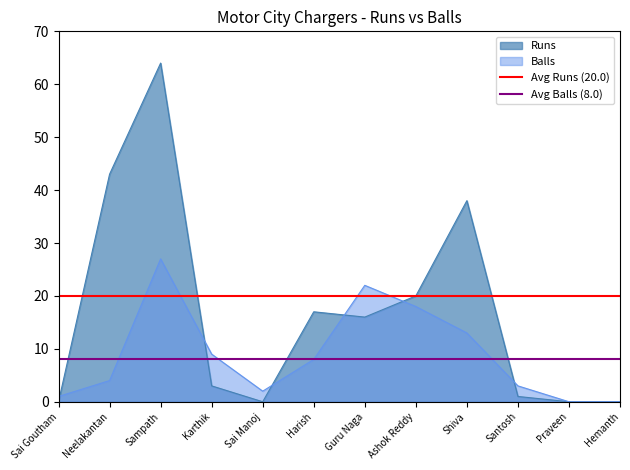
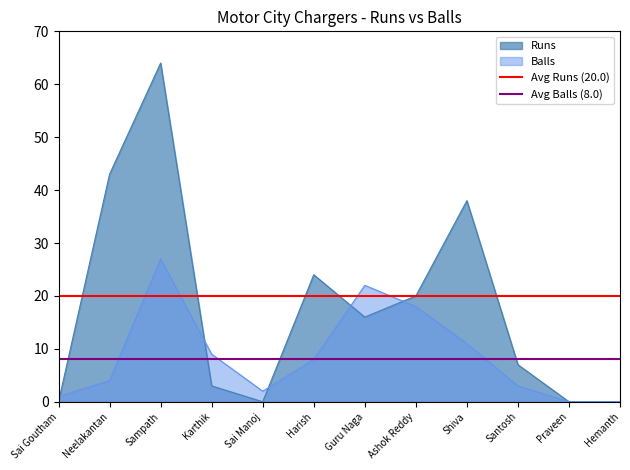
Runs, Harish: 17 -> 24
Balls, Shiva: 13 -> 11
Runs, Santosh: 1 -> 7
